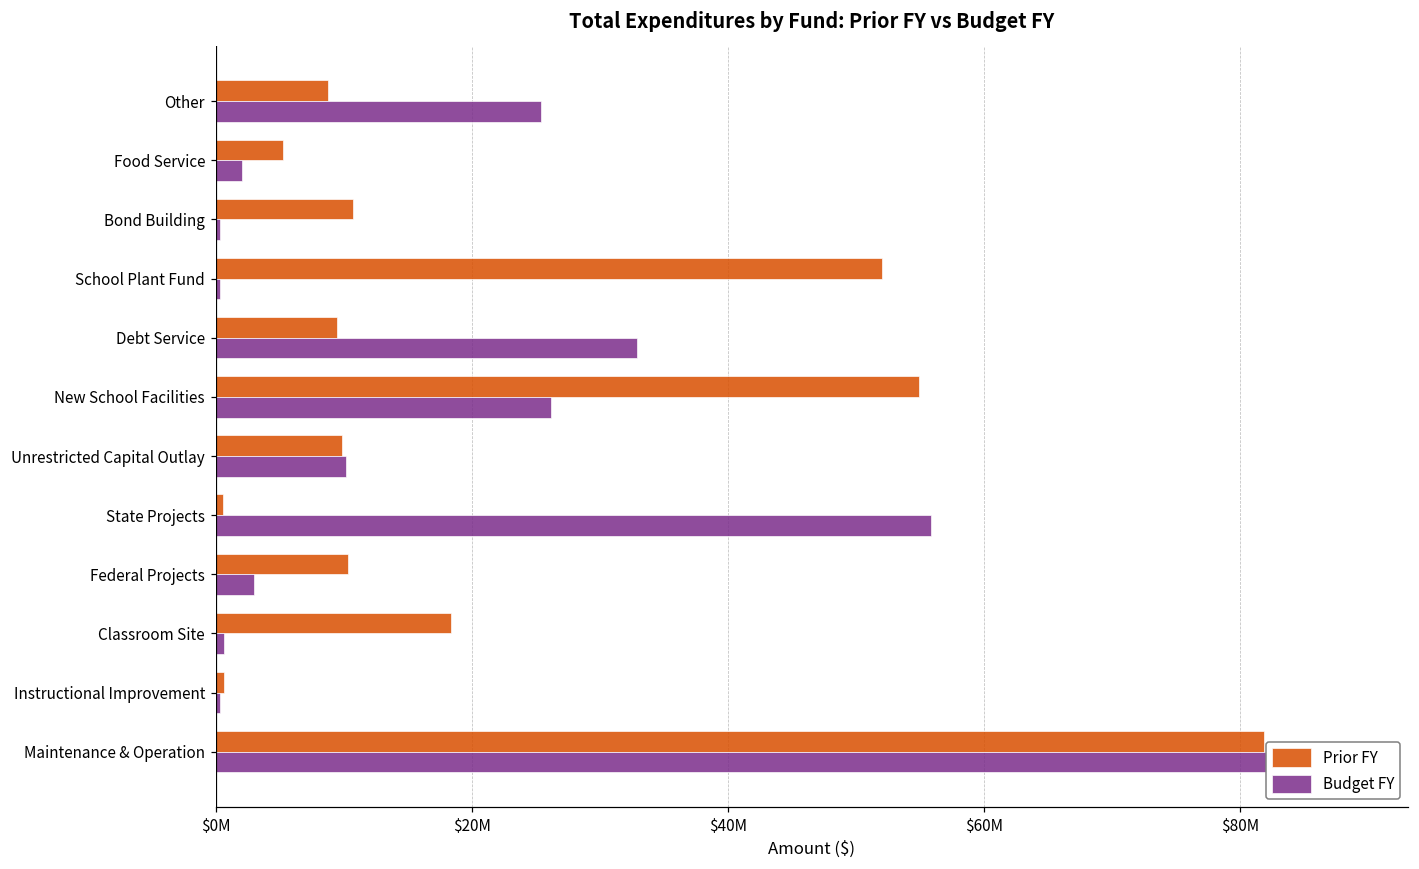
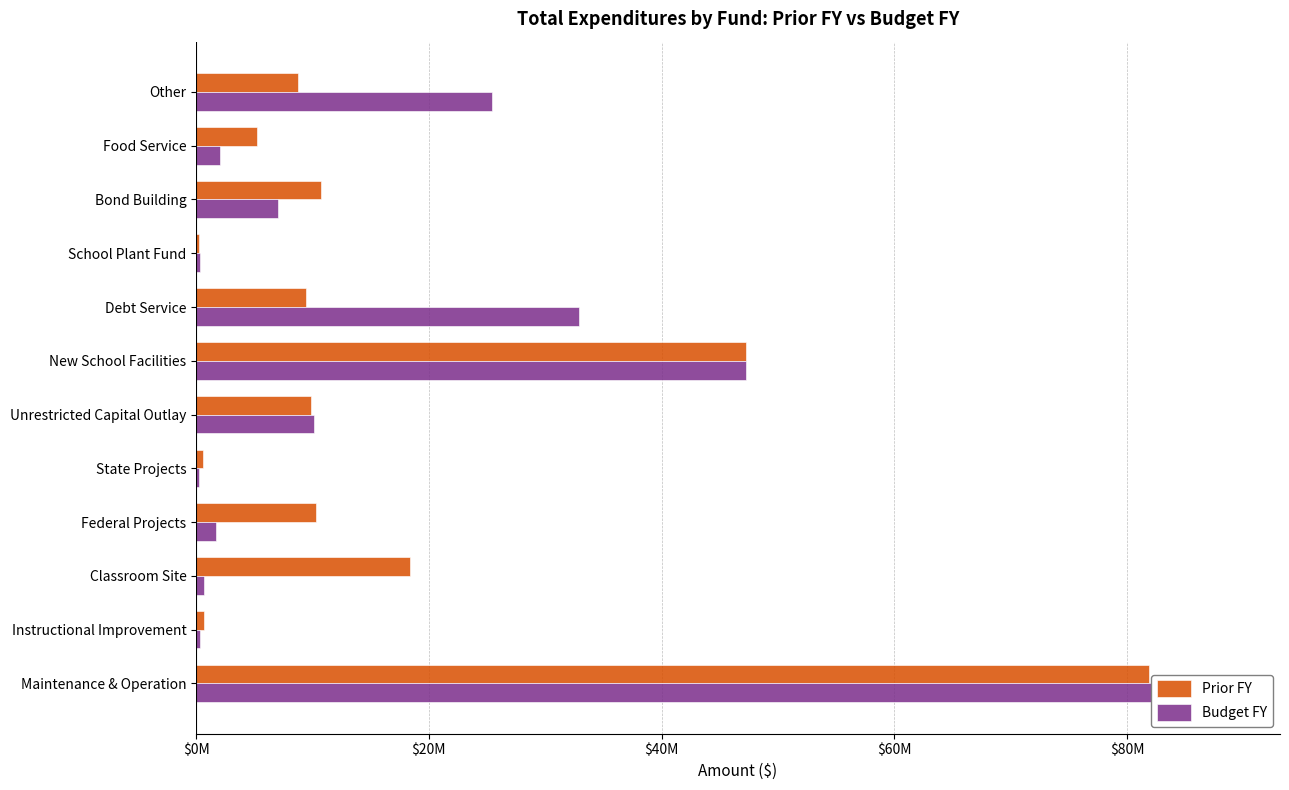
Budget FY, Bond Building: $400000 -> $7000000
Prior FY, School Plant Fund: $52000000 -> $300000
Prior FY, New School Facilities: $55000000 -> $47300000
Budget FY, New School Facilities: $26200000 -> $47300000
Budget FY, State Projects: $55900000 -> $300000
Budget FY, Federal Projects: $3000000 -> $1700000
